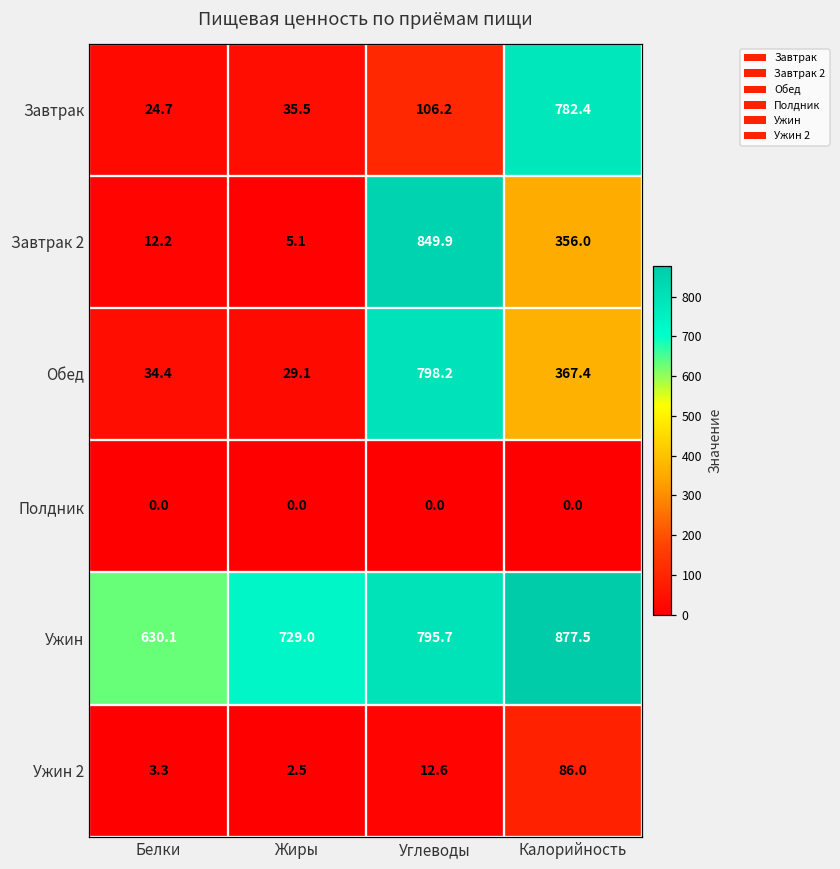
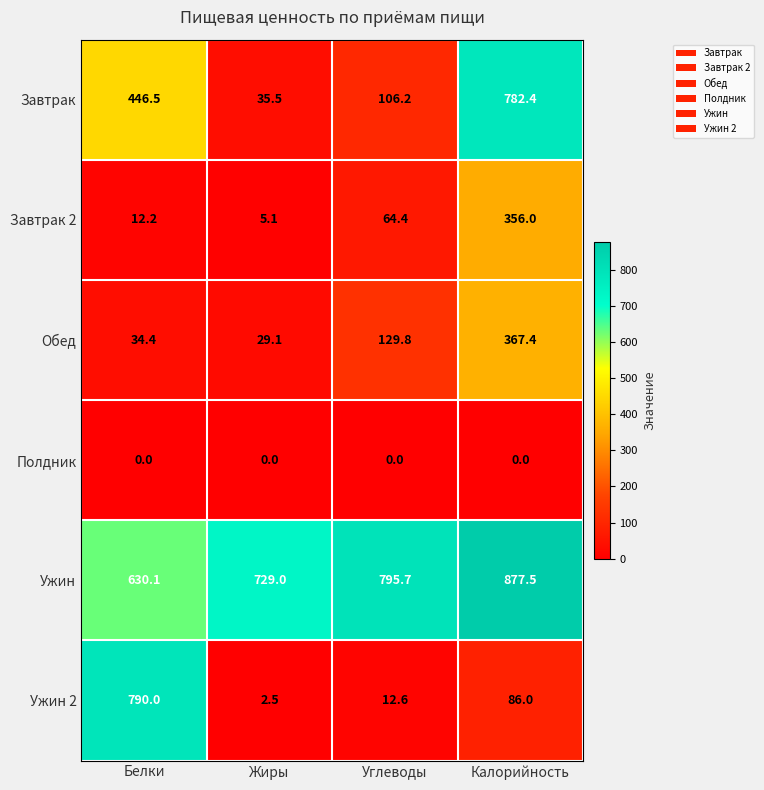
Завтрак, Белки: 24.7 -> 446.5
Завтрак 2, Углеводы: 849.9 -> 64.4
Обед, Углеводы: 798.2 -> 129.8
Ужин 2, Белки: 3.3 -> 790.0
